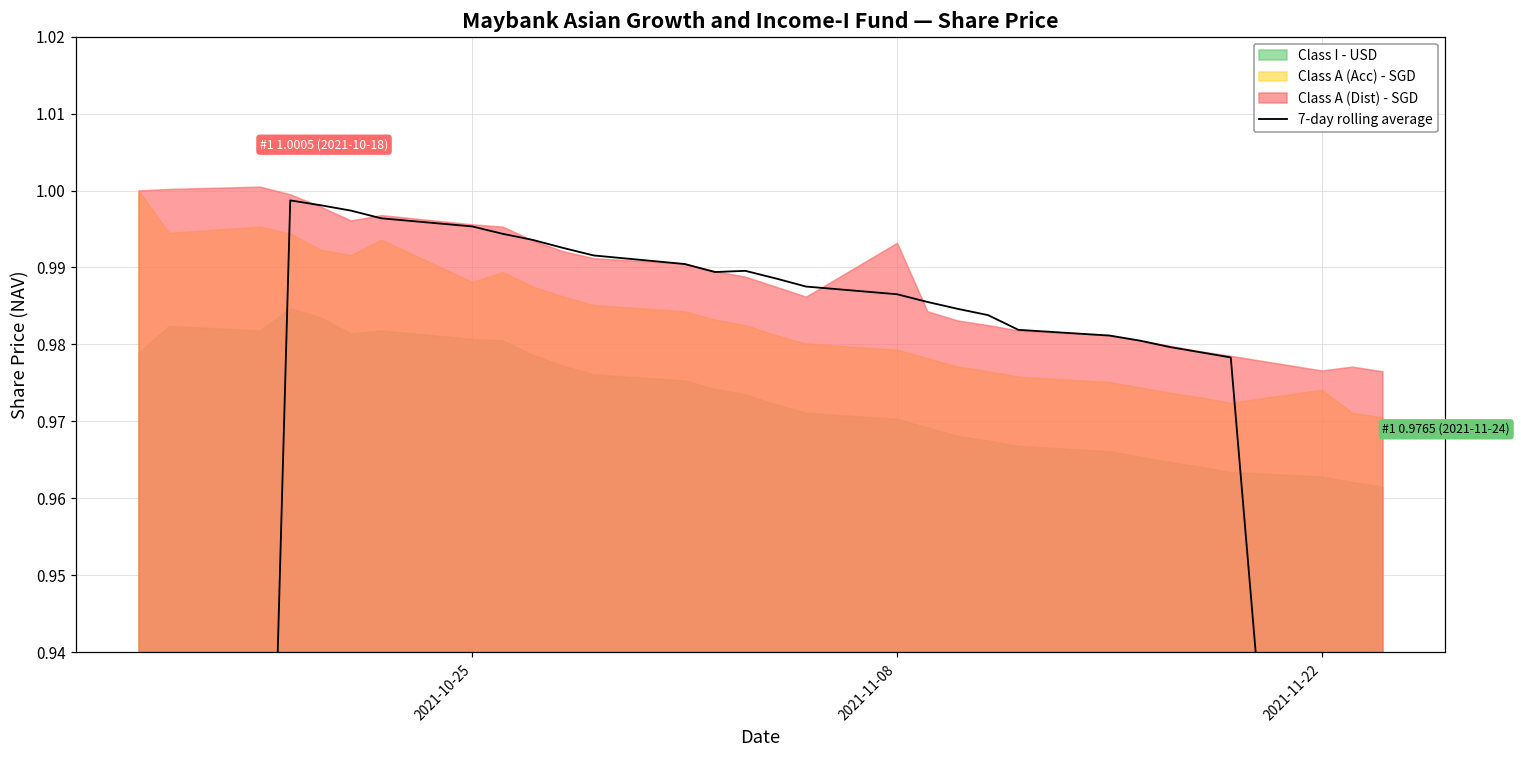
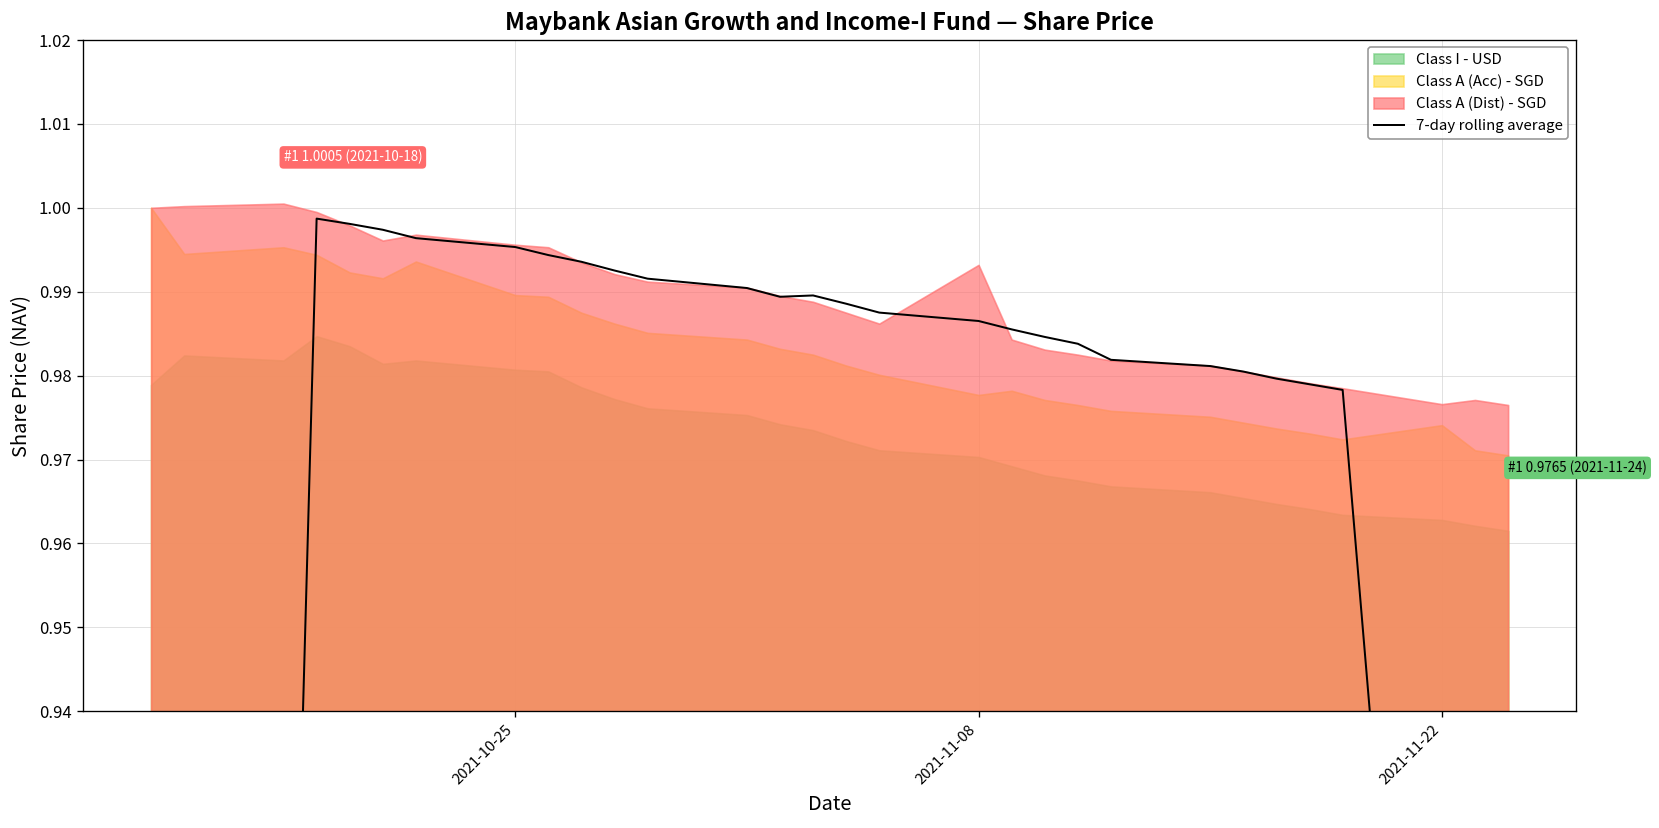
Class A (Acc) - SGD, 2021-10-25: 0.988 -> 0.990
Class A (Acc) - SGD, 2021-11-08: 0.979 -> 0.978
